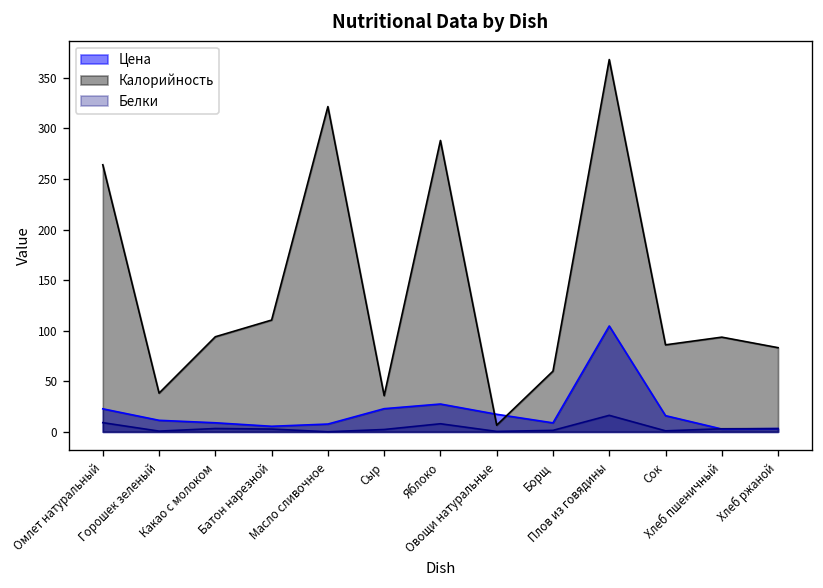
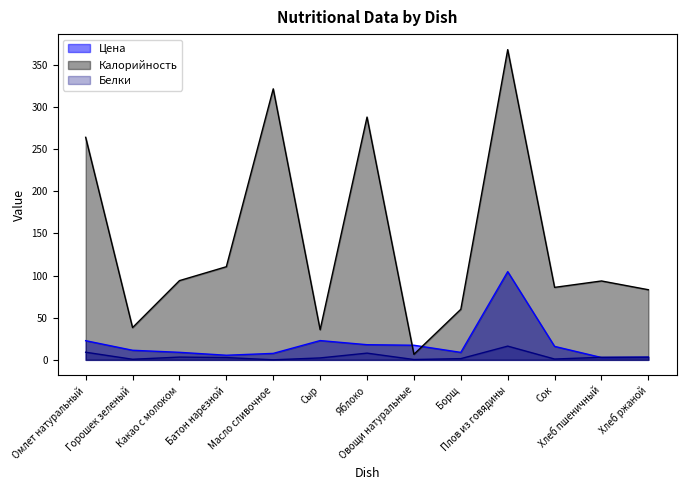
Цена, Яблоко: 30 -> 20
